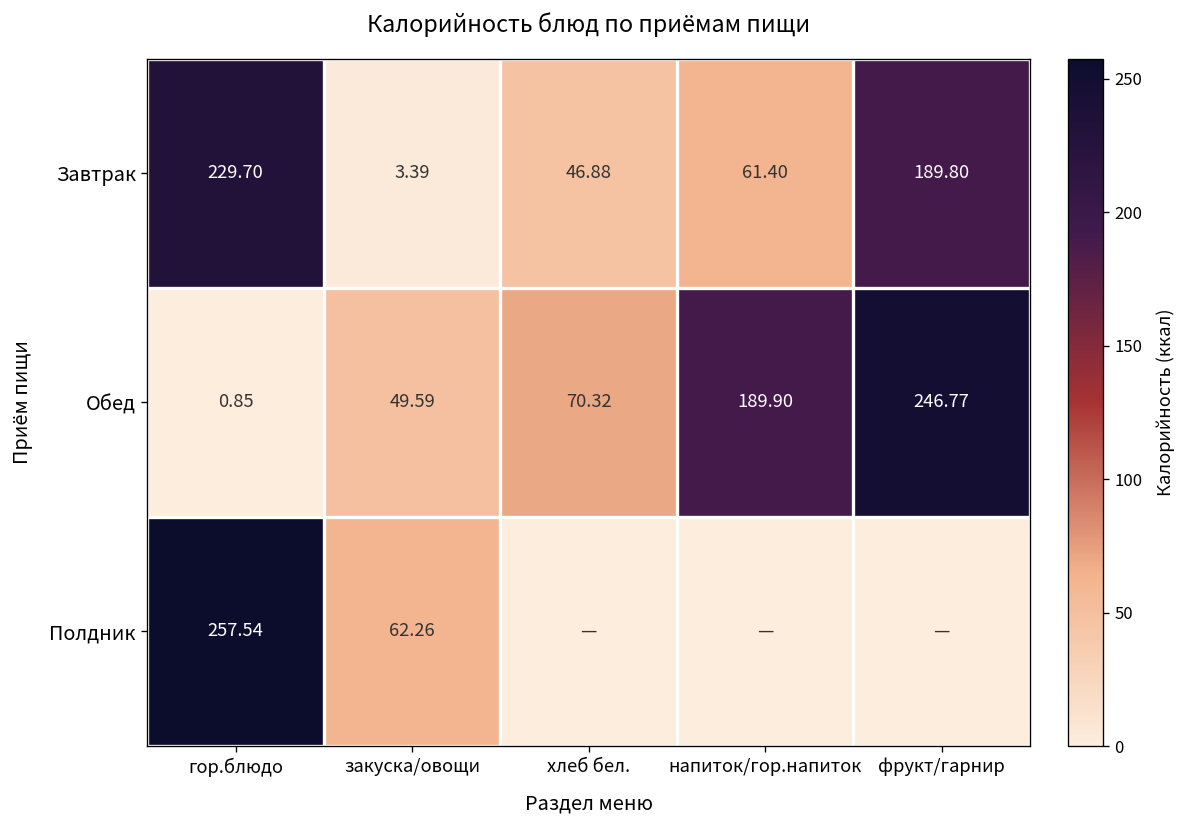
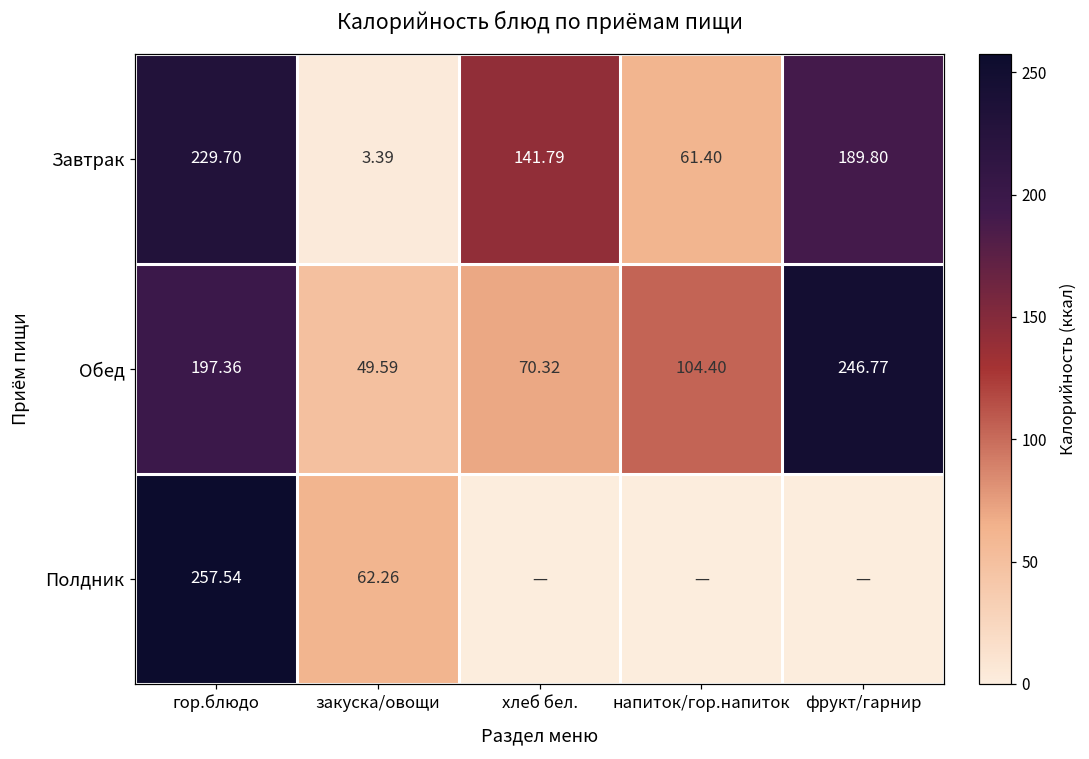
Завтрак, хлеб бел.: 46.88 -> 141.79
Обед, гор.блюдо: 0.85 -> 197.36
Обед, напиток/гор.напиток: 189.90 -> 104.40
